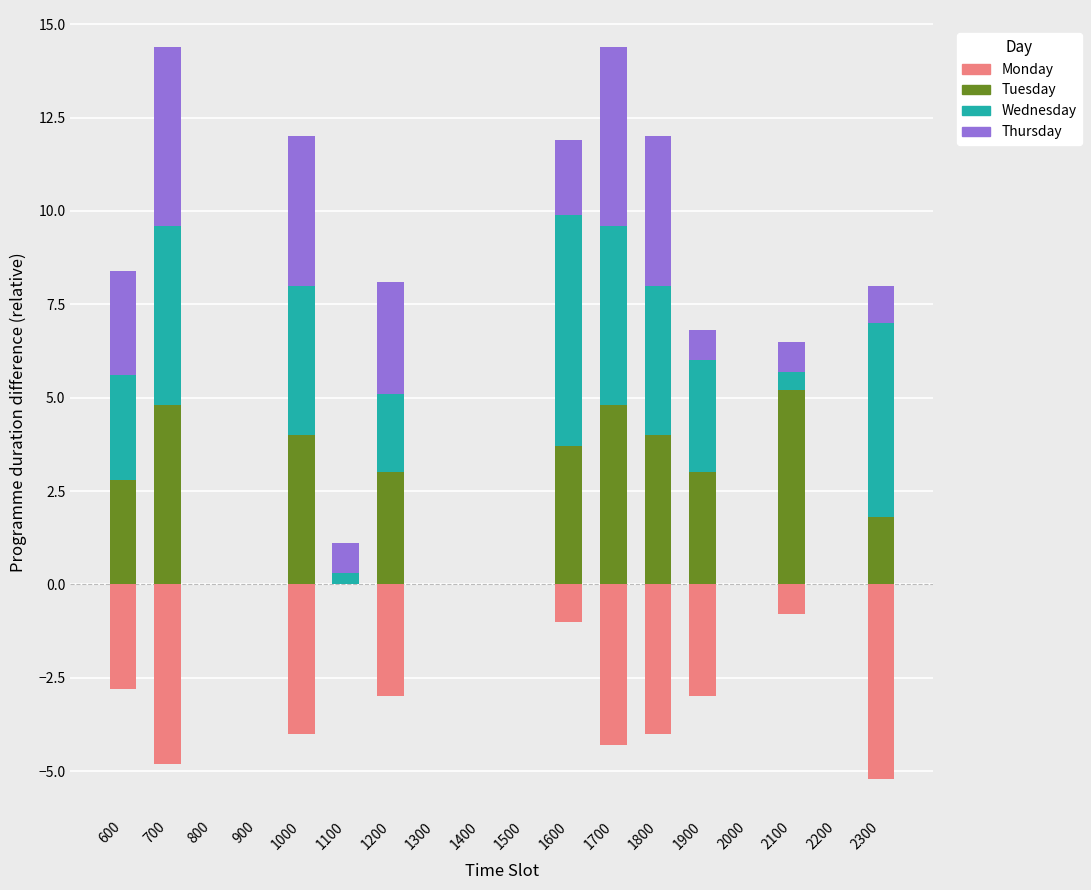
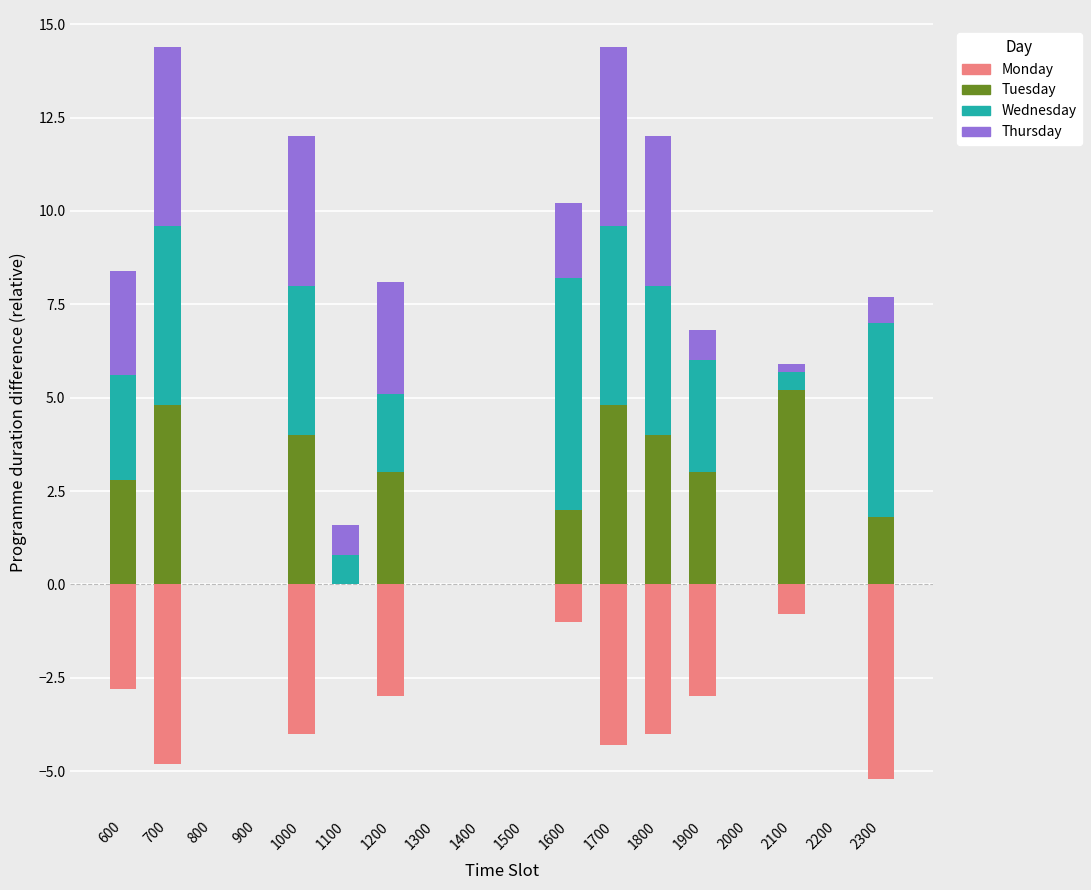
Wednesday, 1100: 0.3 -> 0.8
Tuesday, 1600: 3.7 -> 2.0
Thursday, 2100: 0.8 -> 0.2
Thursday, 2300: 1.0 -> 0.7
